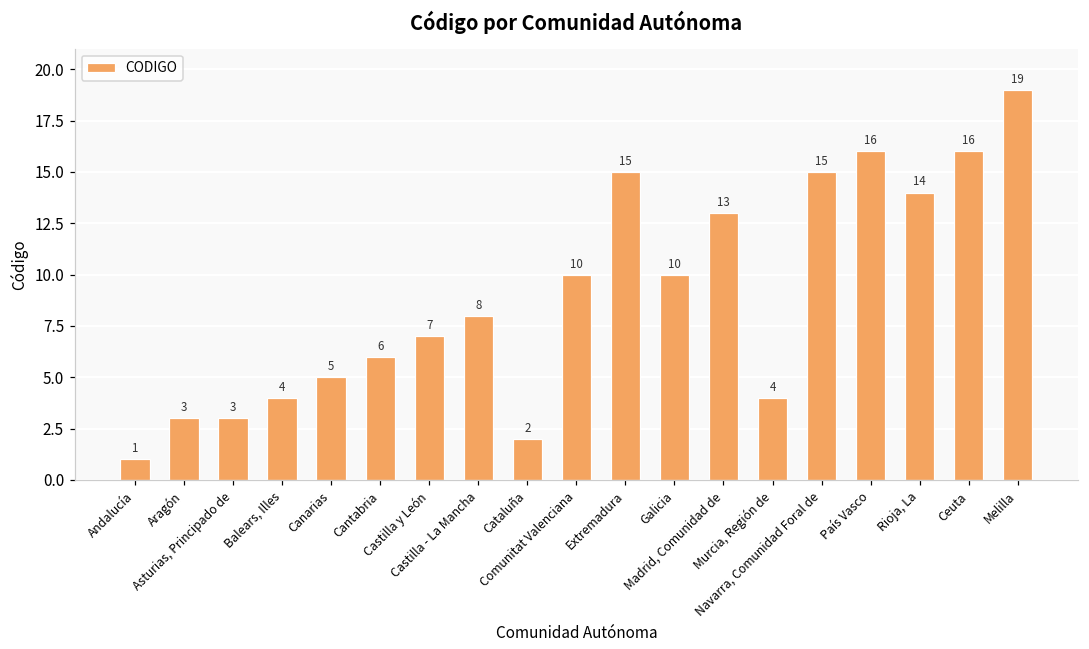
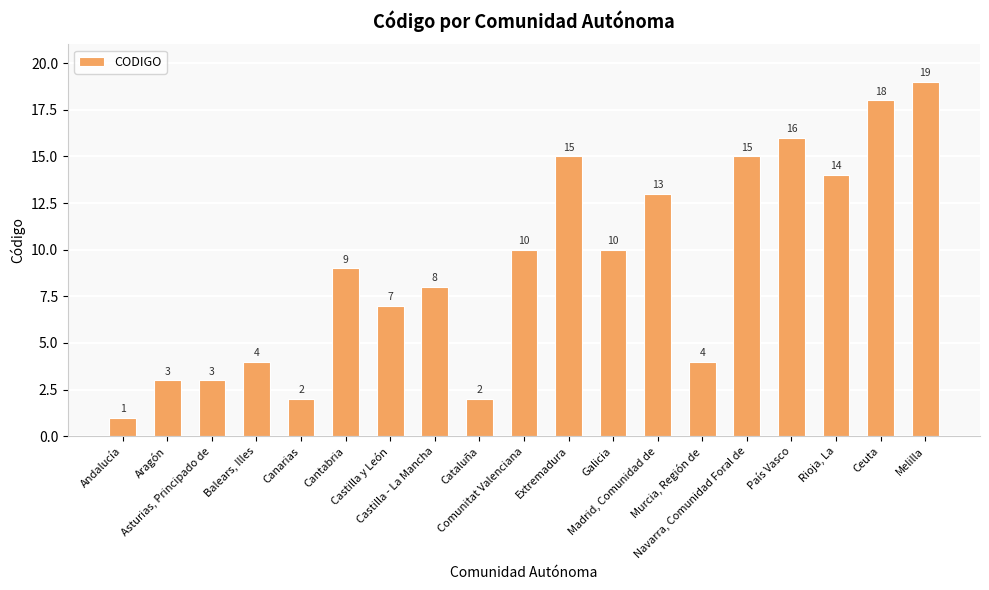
Canarias: 5 -> 2
Cantabria: 6 -> 9
Ceuta: 16 -> 18
